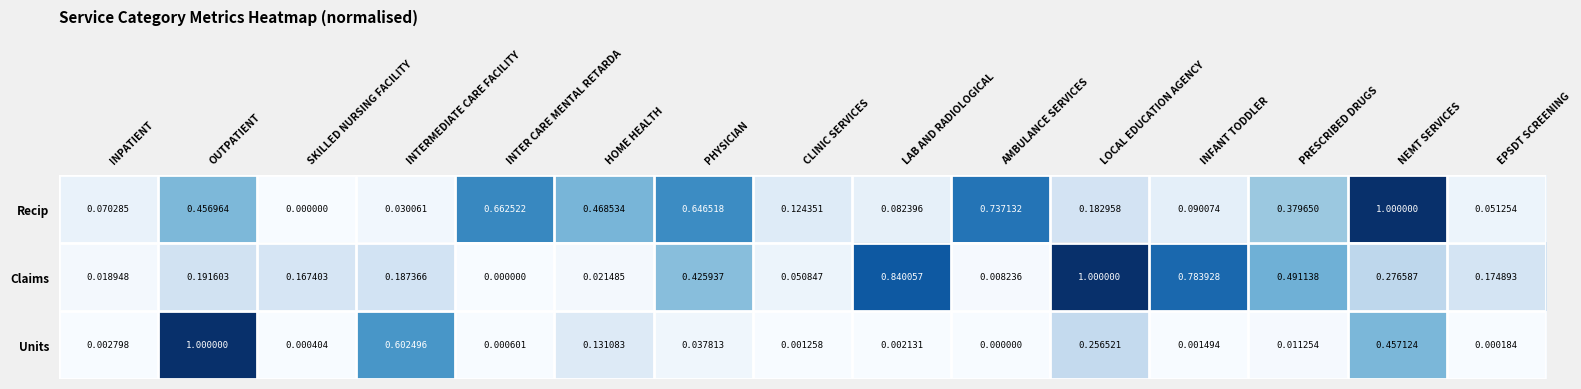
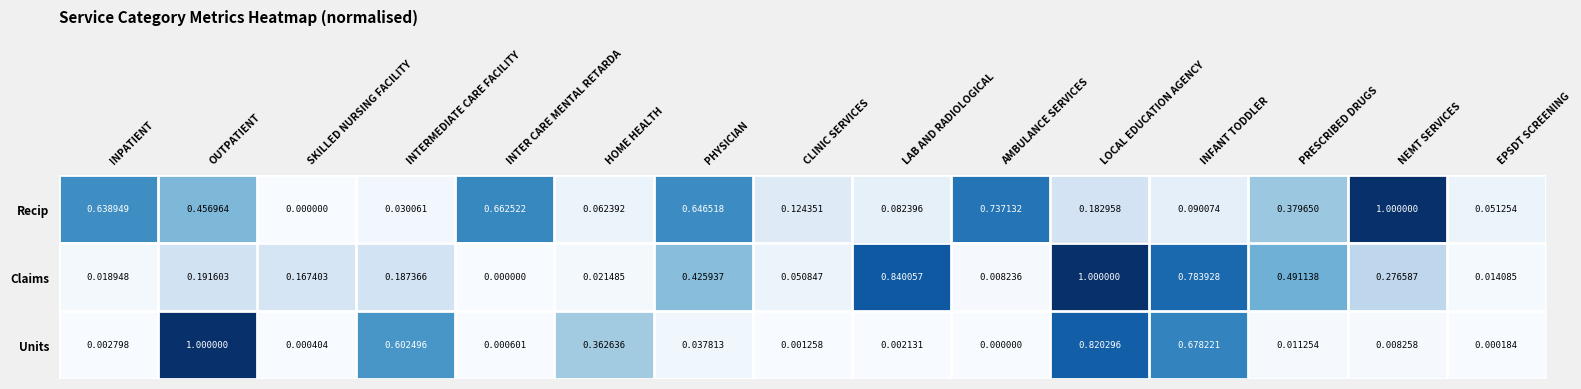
Recip, INPATIENT: 0.070285 -> 0.638949
Recip, HOME HEALTH: 0.468534 -> 0.062392
Claims, EPSDT SCREENING: 0.174893 -> 0.014085
Units, HOME HEALTH: 0.131083 -> 0.362636
Units, LOCAL EDUCATION AGENCY: 0.256521 -> 0.820296
Units, INFANT TODDLER: 0.001494 -> 0.678221
Units, NEMT SERVICES: 0.457124 -> 0.008258
